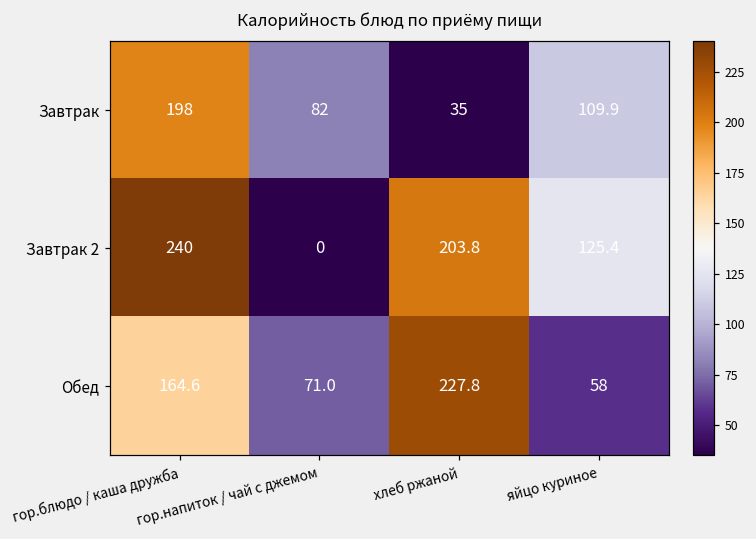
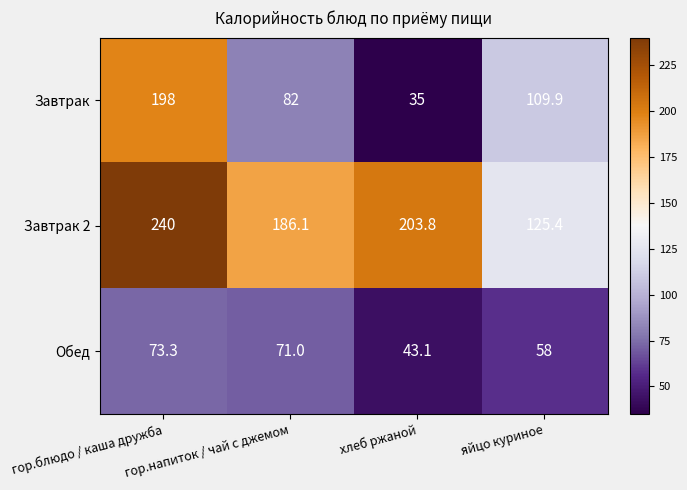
Завтрак 2, гор.напиток / чай с джемом: 0 -> 186.1
Обед, гор.блюдо / каша дружба: 164.6 -> 73.3
Обед, хлеб ржаной: 227.8 -> 43.1
